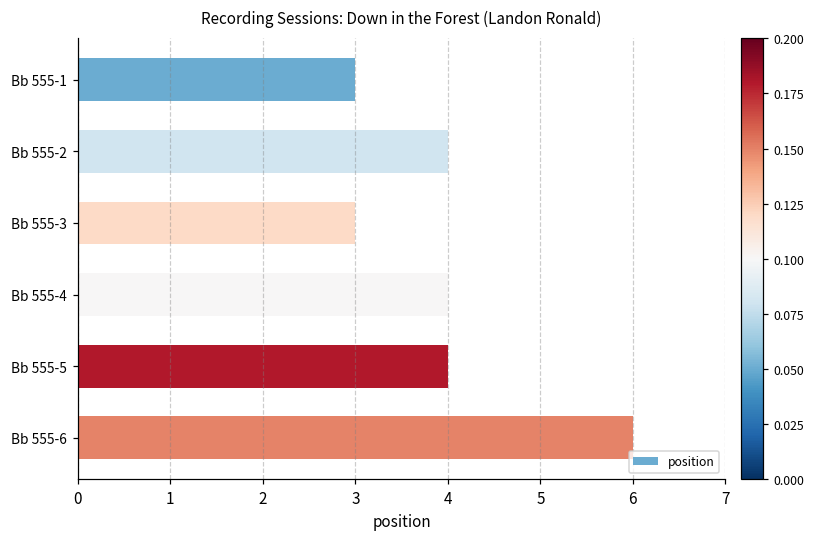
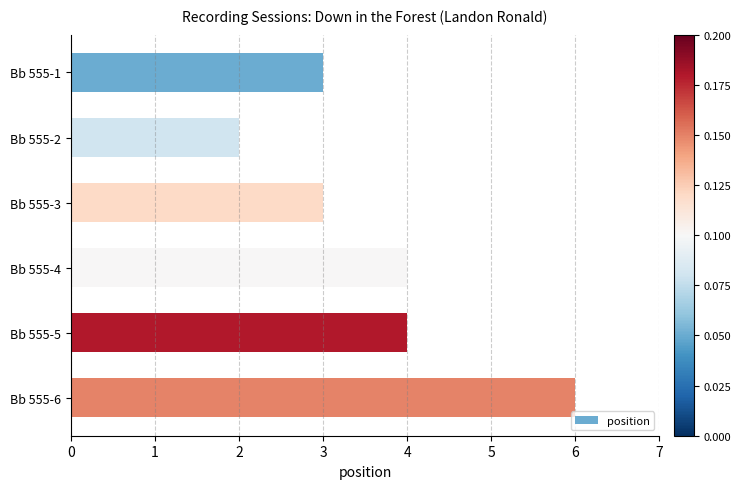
Bb 555-2: 4 -> 2
